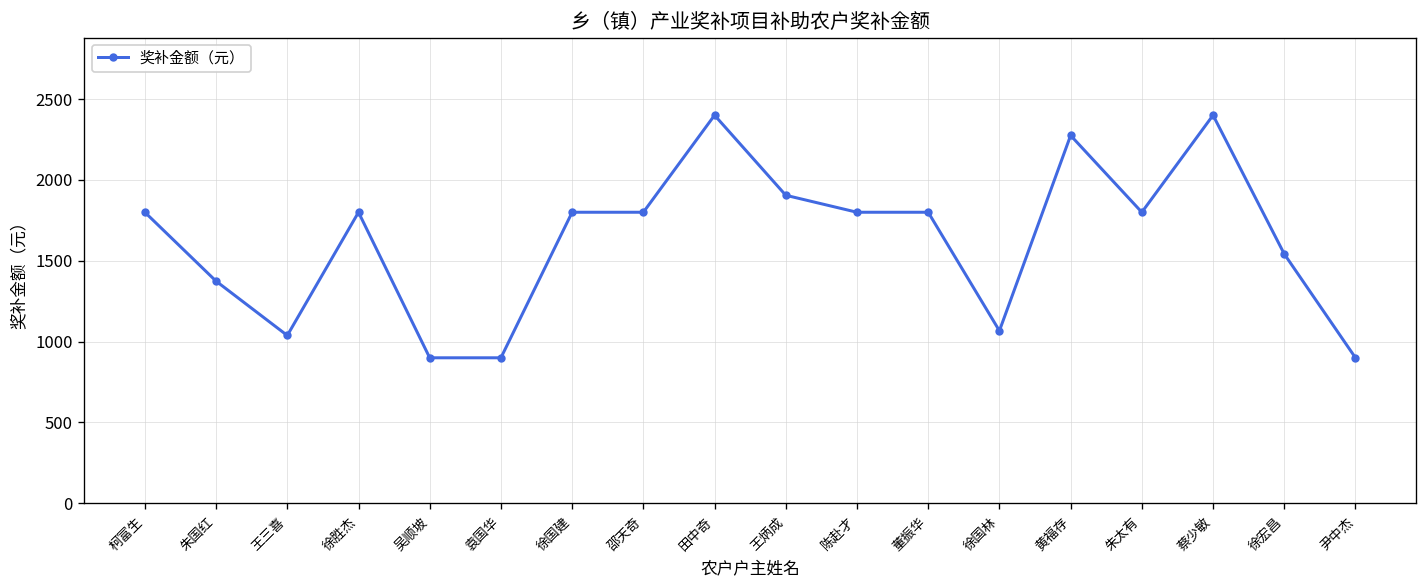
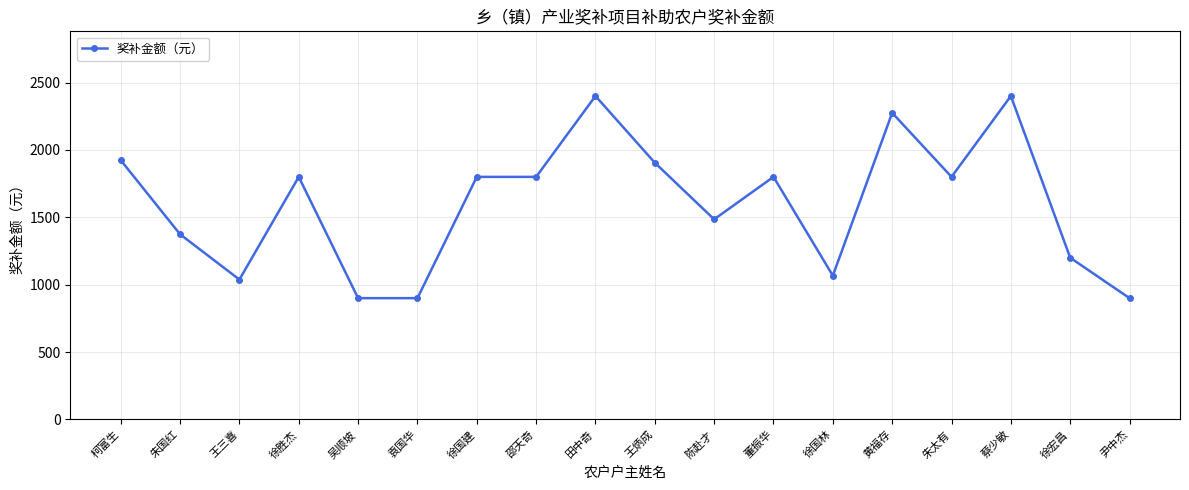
柯富生: 1800 -> 1920
陈赴才: 1800 -> 1490
徐宏昌: 1540 -> 1200
